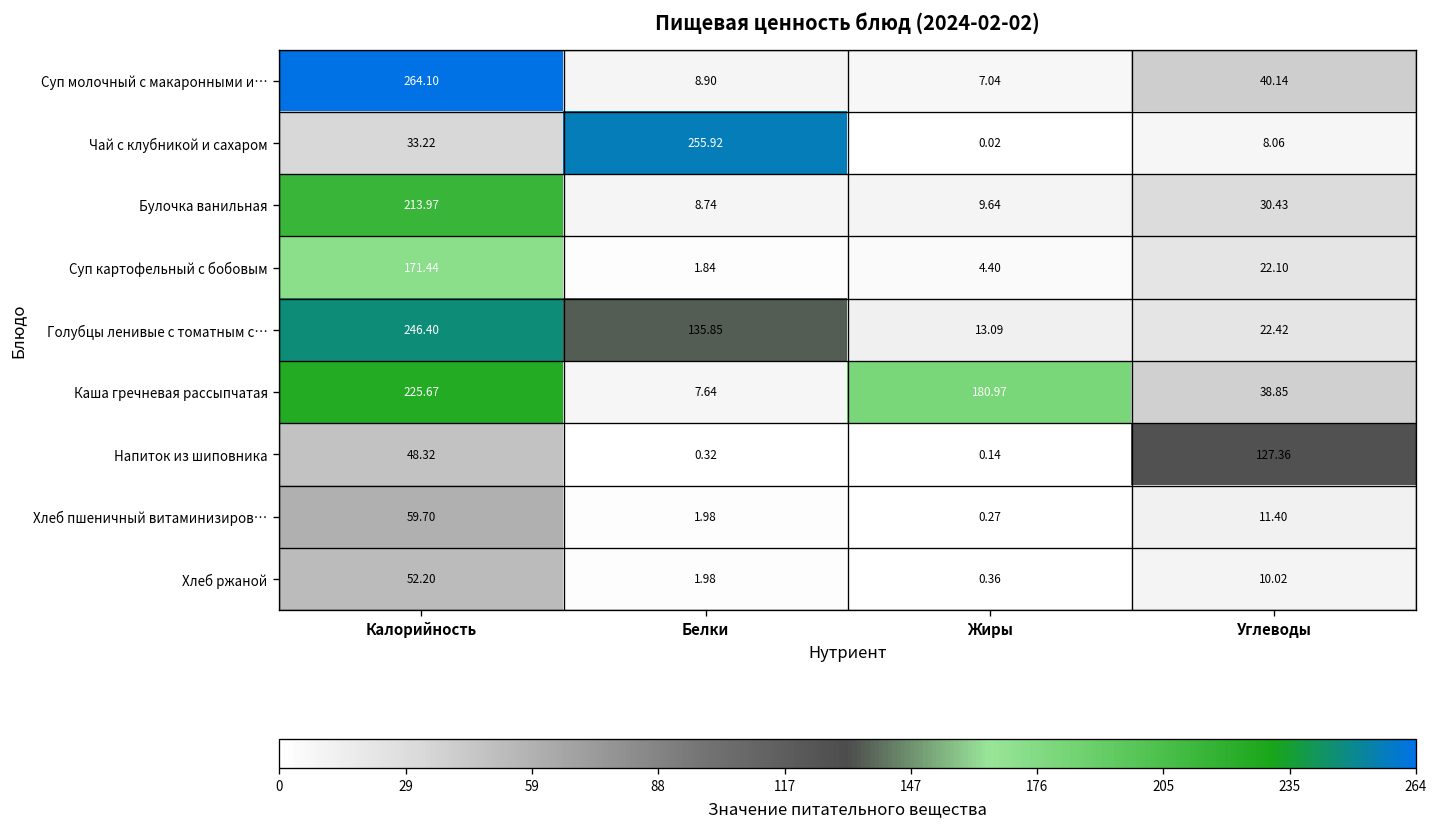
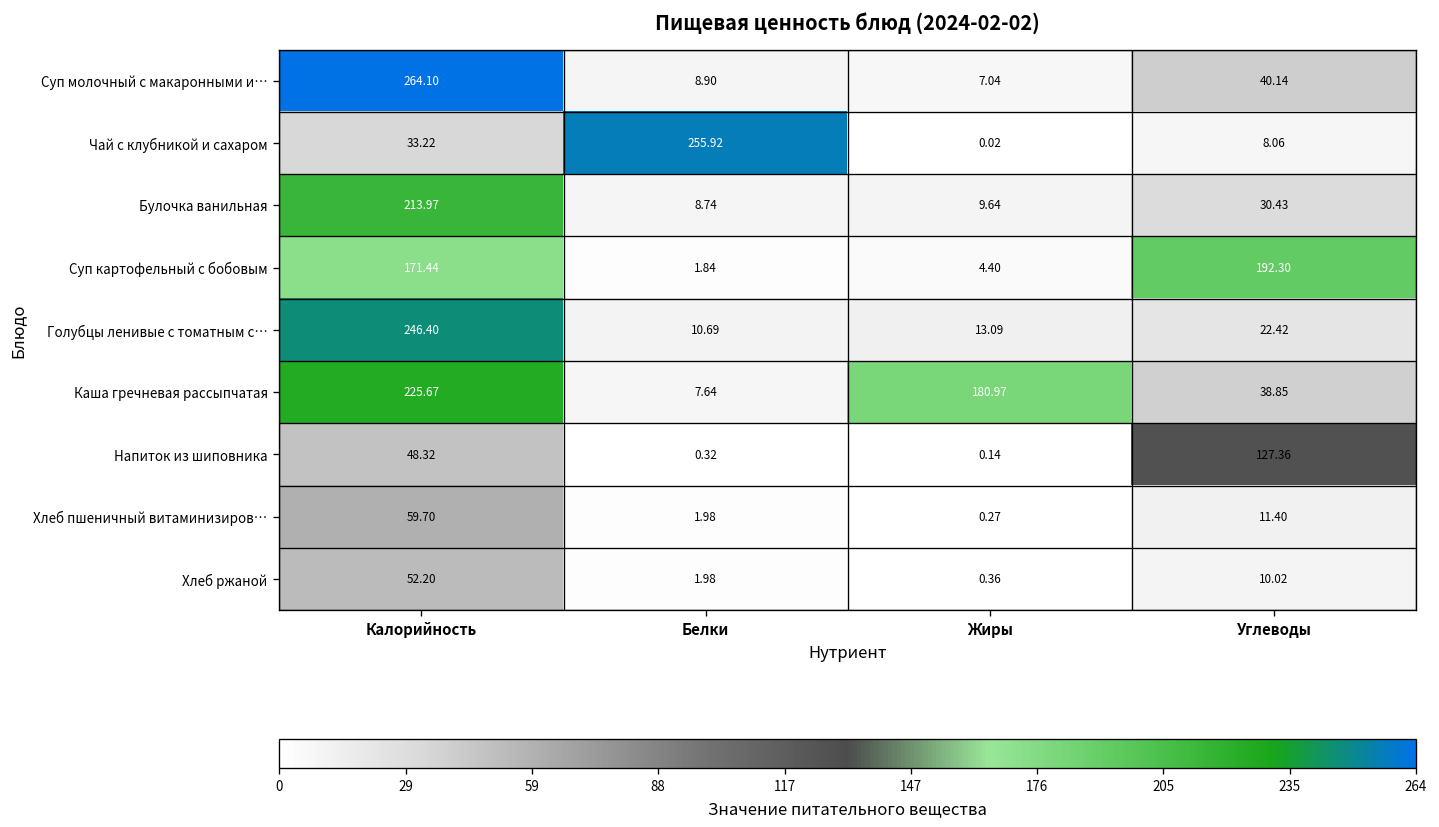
Суп картофельный с бобовым, Углеводы: 22.10 -> 192.30
Голубцы ленивые с томатным с…, Белки: 135.85 -> 10.69
